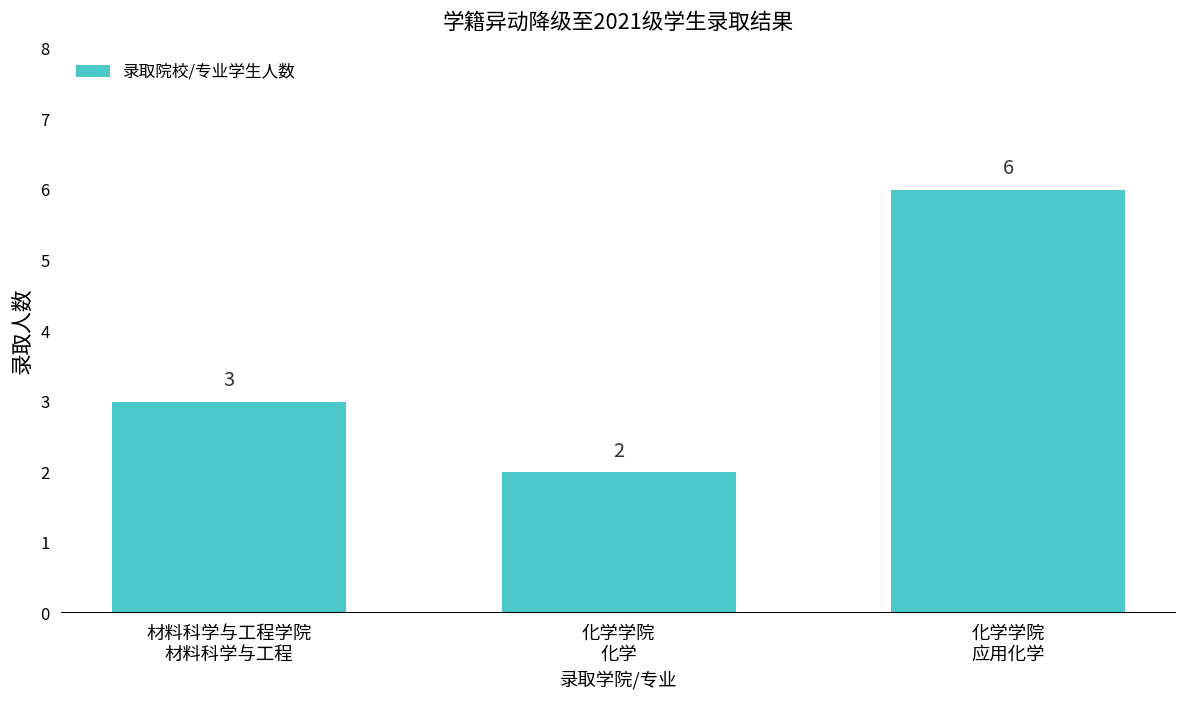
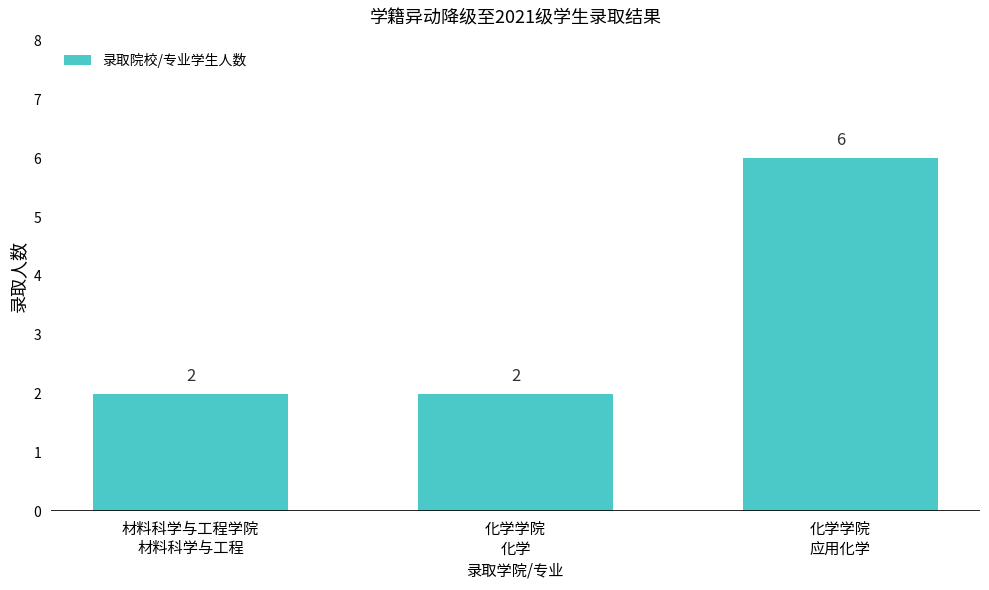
材料科学与工程学院 材料科学与工程: 3 -> 2
